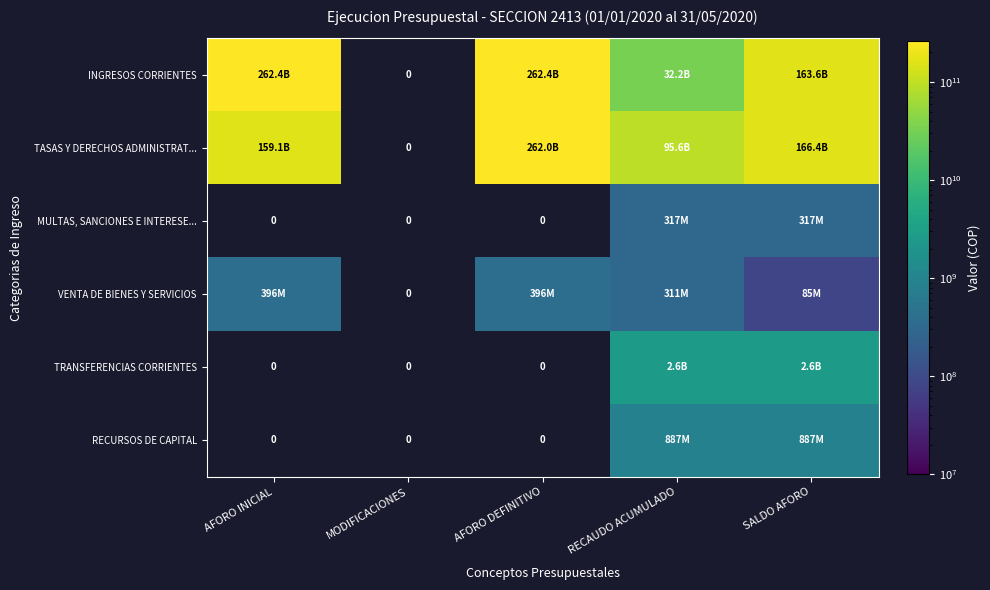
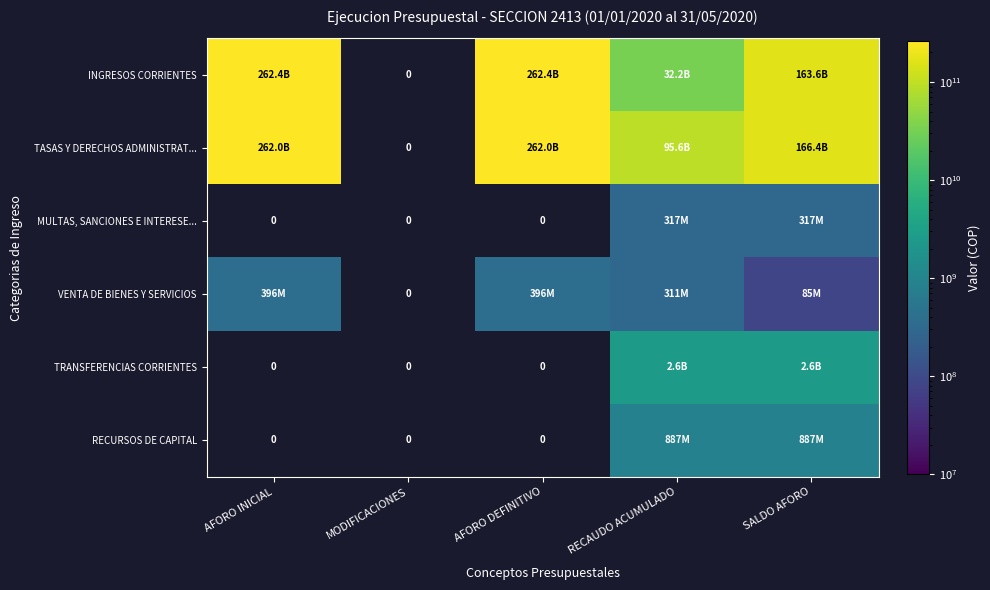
TASAS Y DERECHOS ADMINISTRAT..., AFORO INICIAL: 159.1B -> 262.0B
